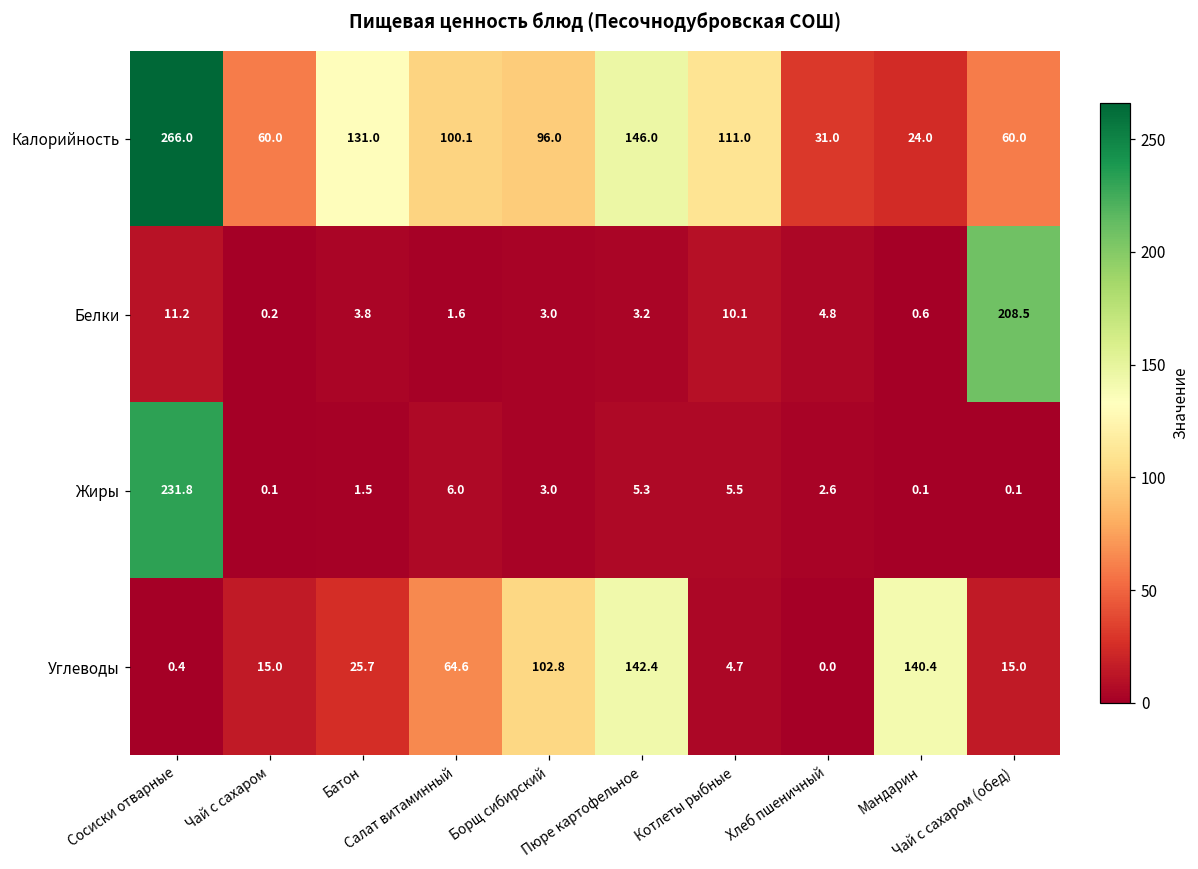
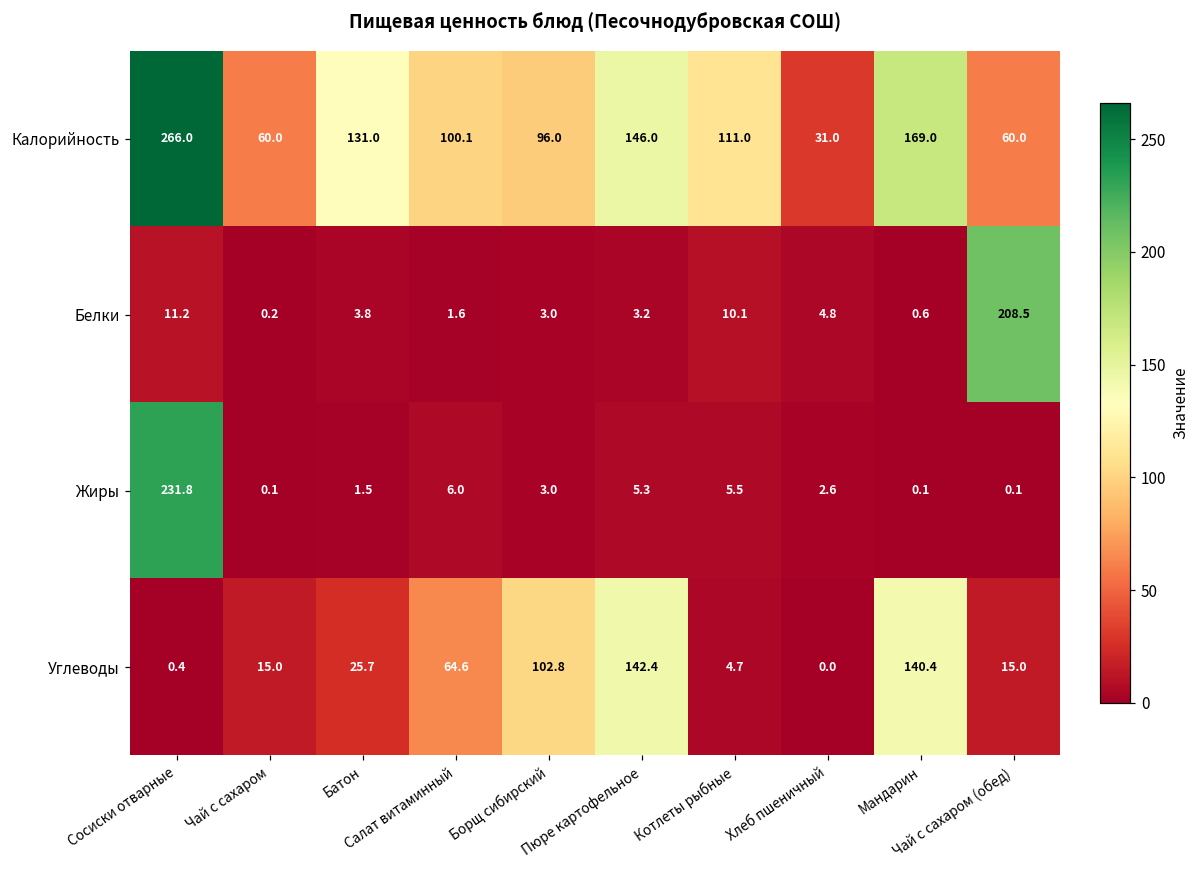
Калорийность, Мандарин: 24.0 -> 169.0
